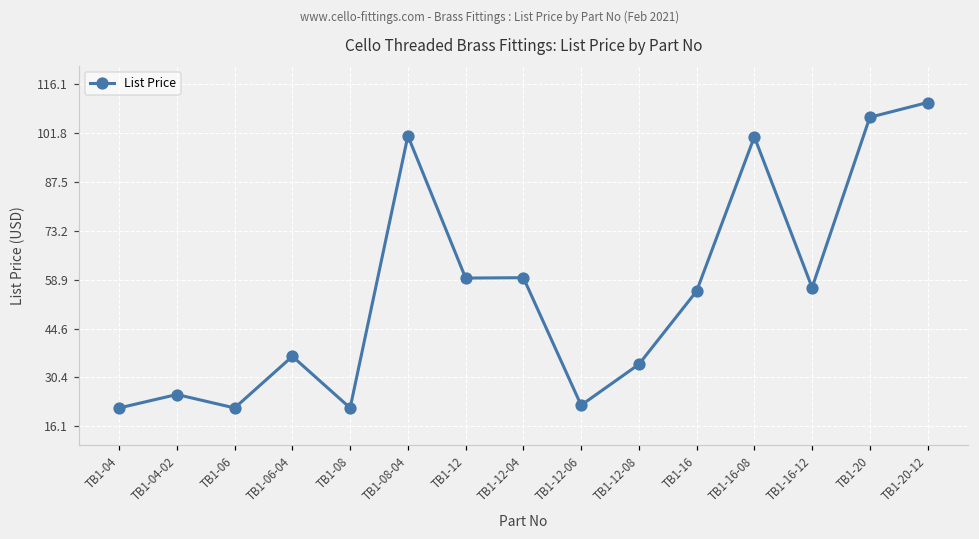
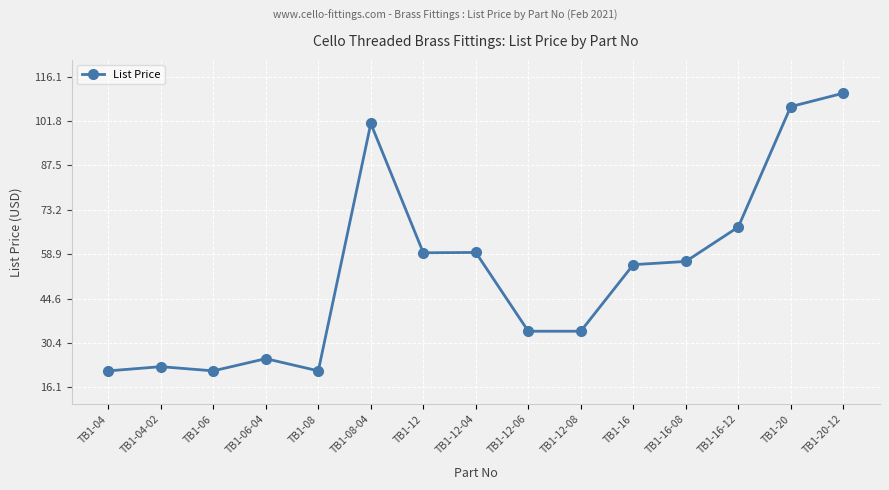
TB1-04-02: 25 -> 23
TB1-06-04: 37 -> 25
TB1-12-06: 22 -> 34
TB1-16-08: 101 -> 57
TB1-16-12: 57 -> 68
